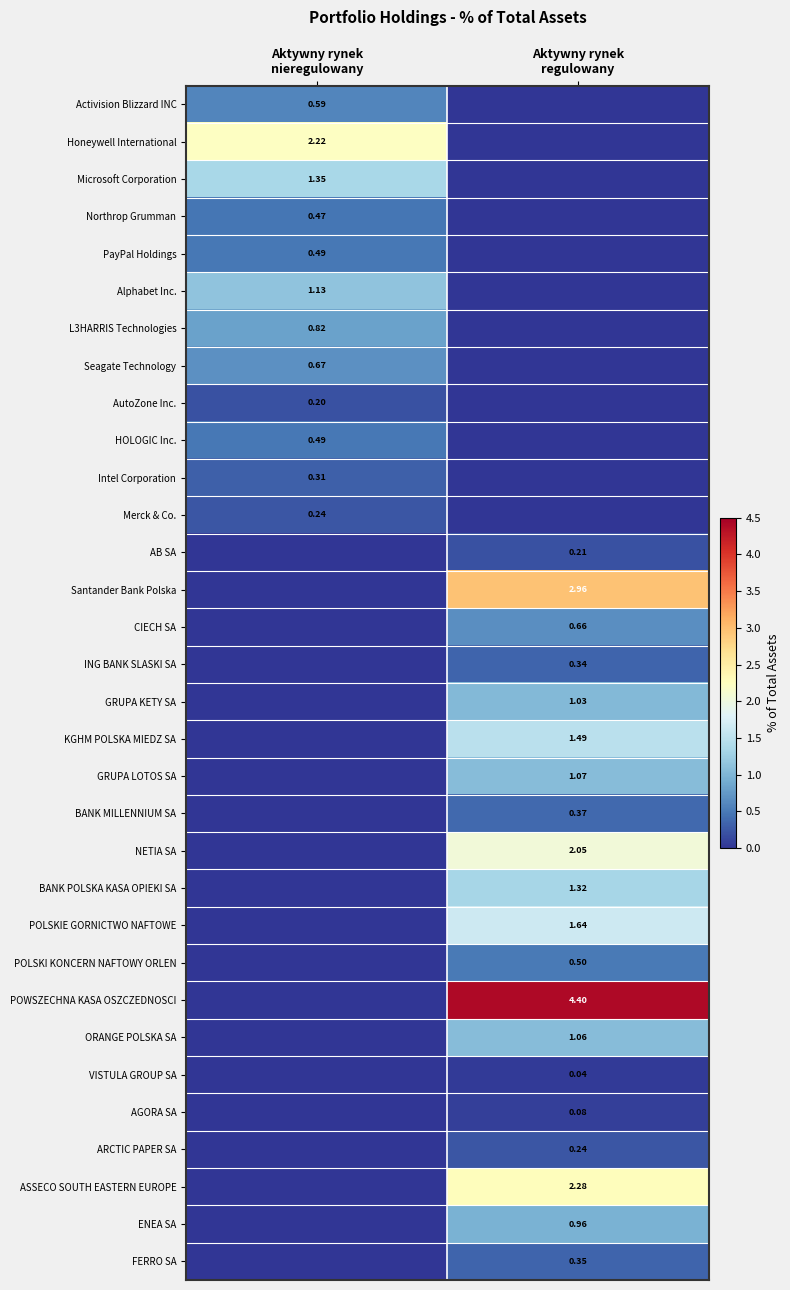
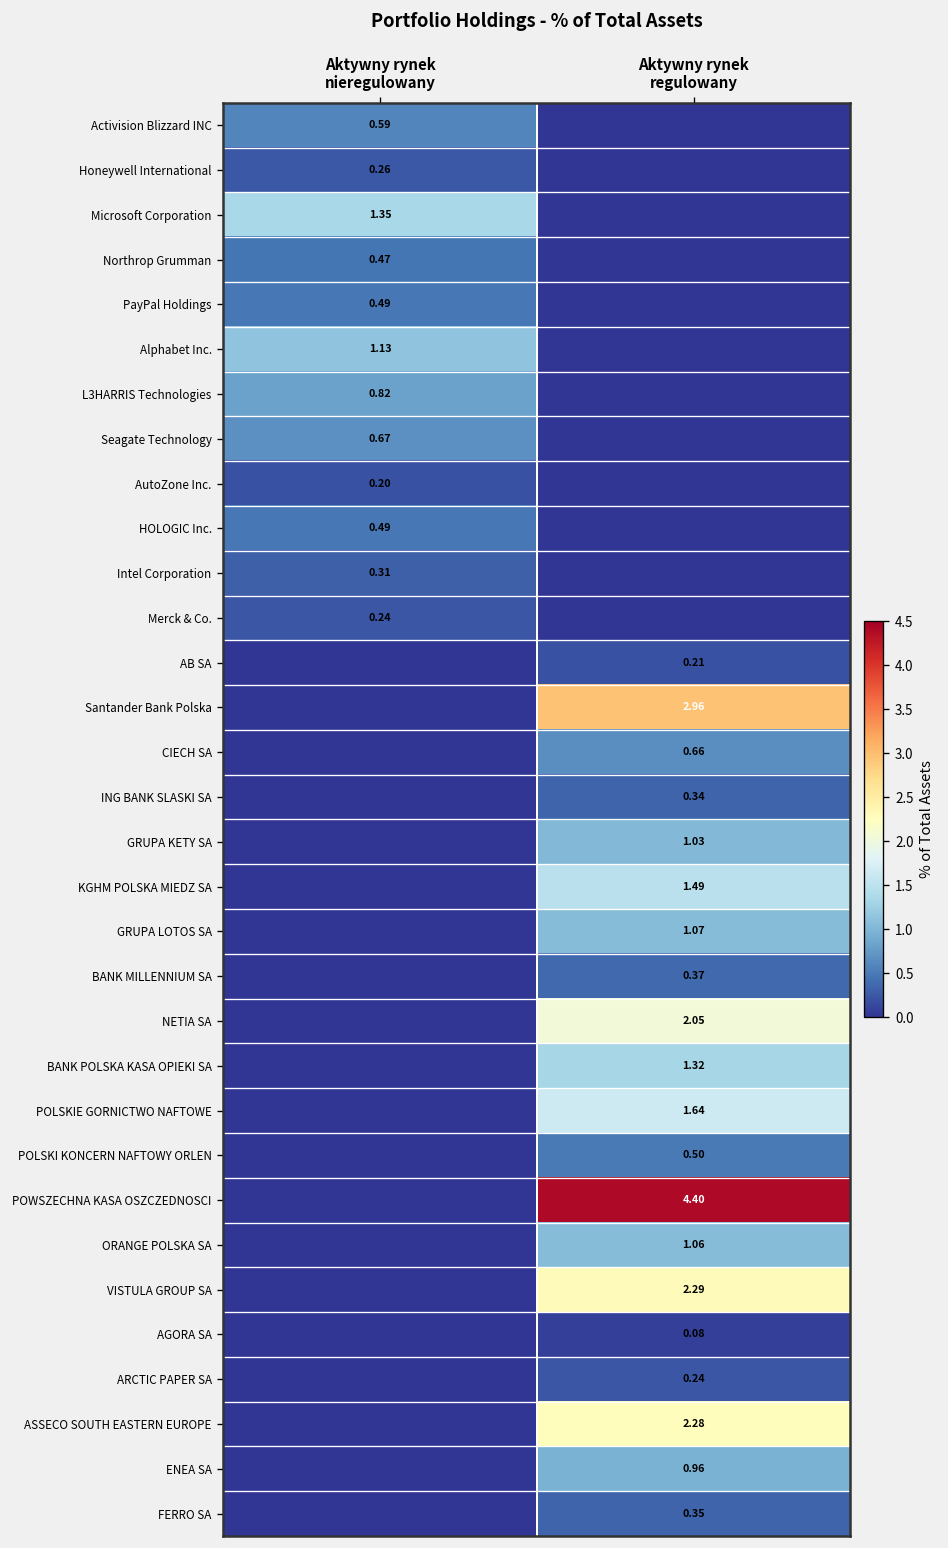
Honeywell International, Aktywny rynek nieregulowany: 2.22 -> 0.26
VISTULA GROUP SA, Aktywny rynek regulowany: 0.04 -> 2.29
